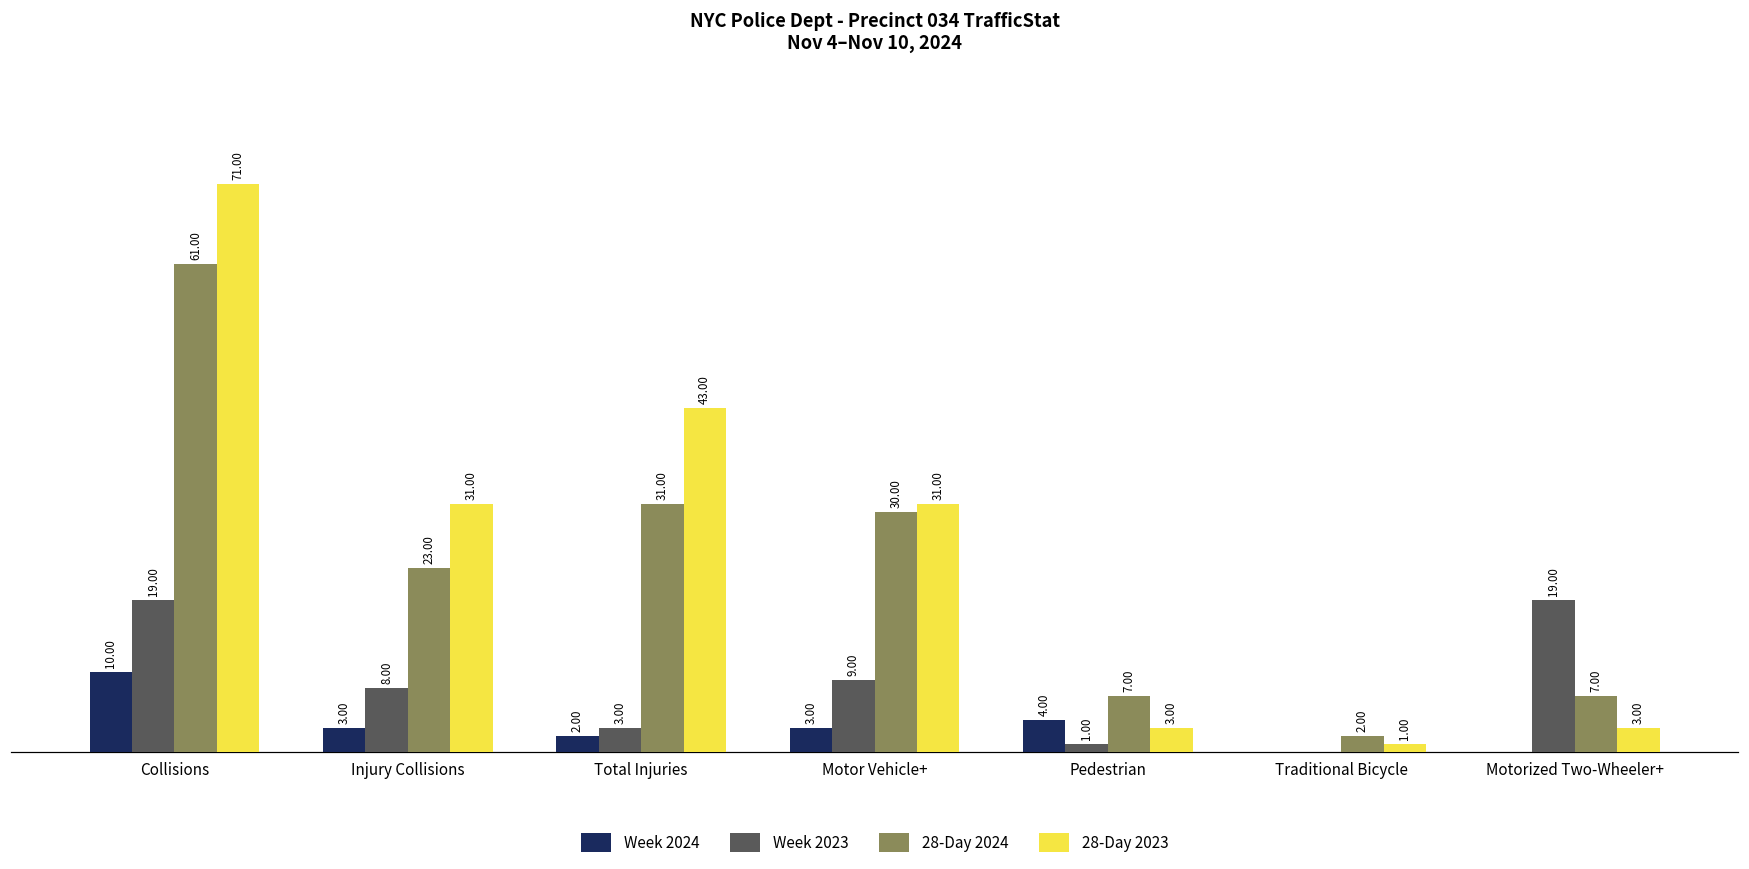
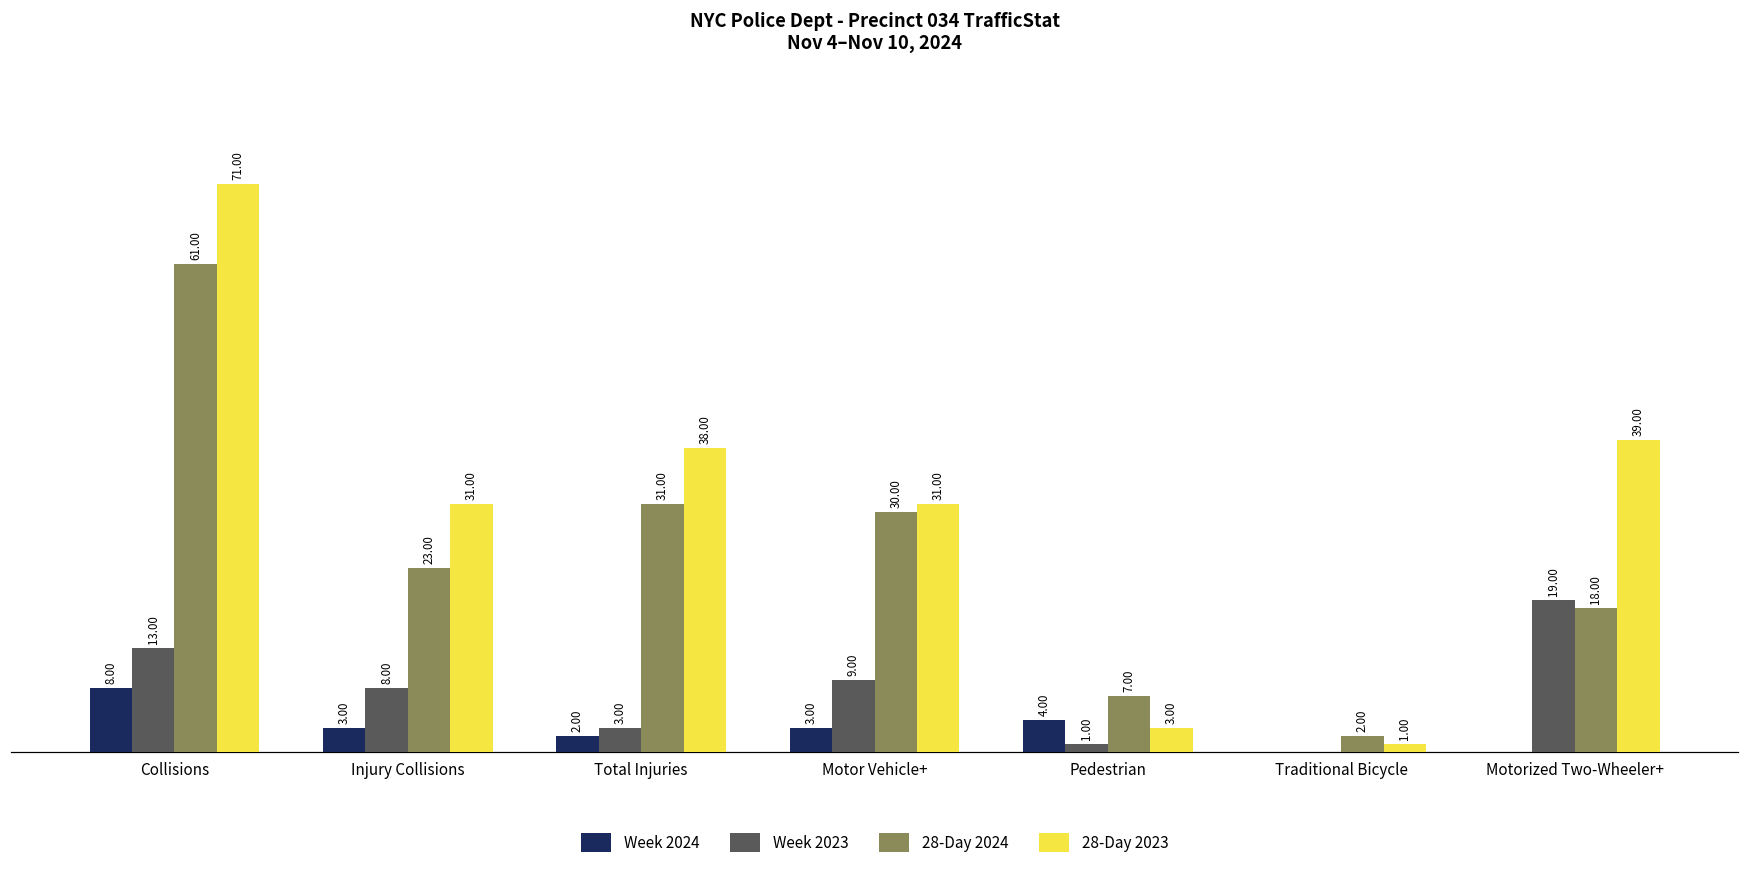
Week 2024, Collisions: 10.00 -> 8.00
Week 2023, Collisions: 19.00 -> 13.00
28-Day 2023, Total Injuries: 43.00 -> 38.00
28-Day 2024, Motorized Two-Wheeler+: 7.00 -> 18.00
28-Day 2023, Motorized Two-Wheeler+: 3.00 -> 39.00
